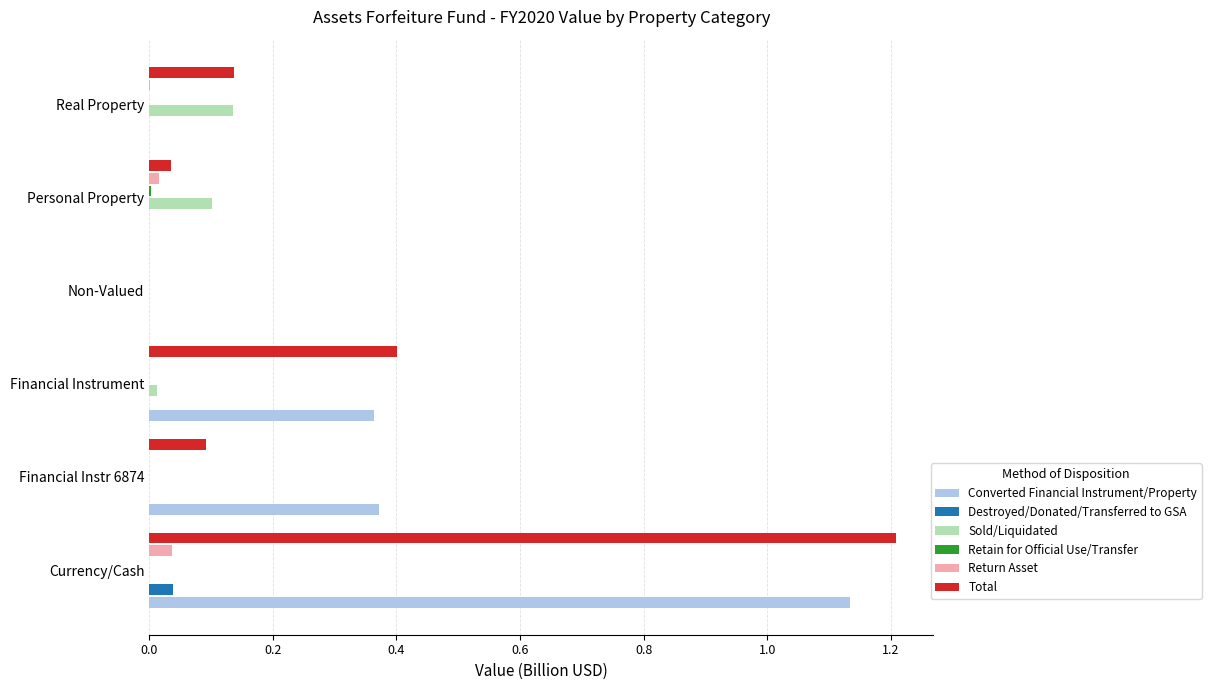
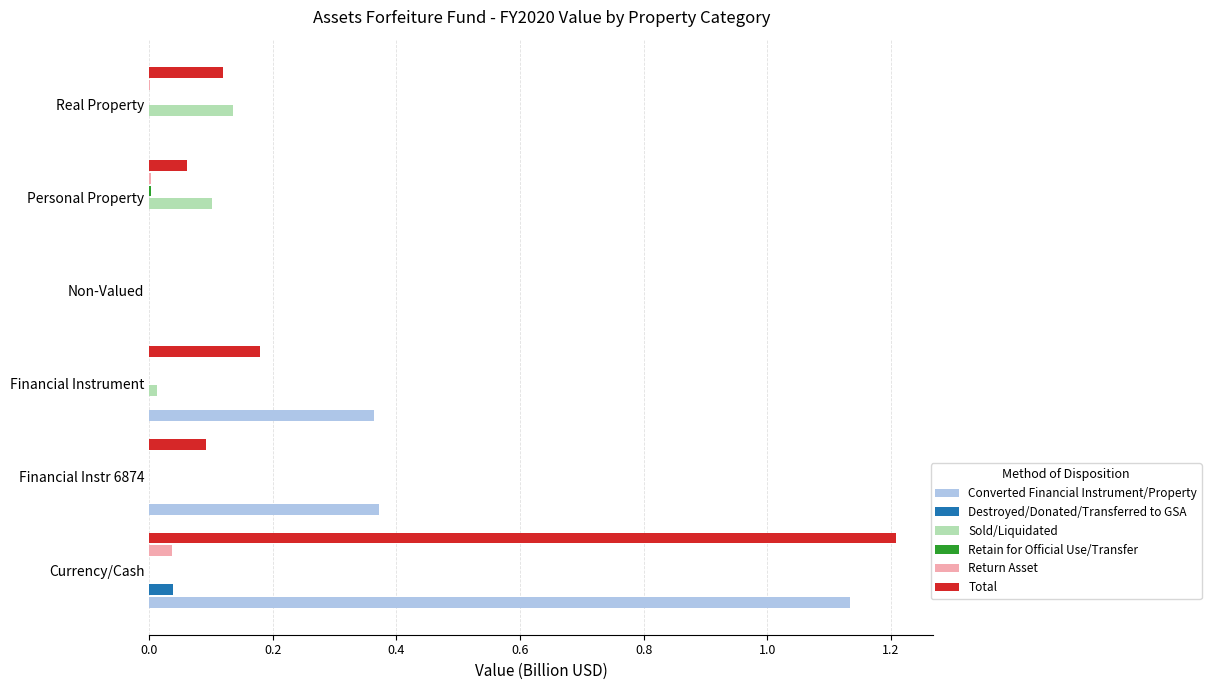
Total, Real Property: 0.14 -> 0.12
Total, Personal Property: 0.04 -> 0.06
Return Asset, Personal Property: 0.02 -> 0.00
Total, Financial Instrument: 0.40 -> 0.18
